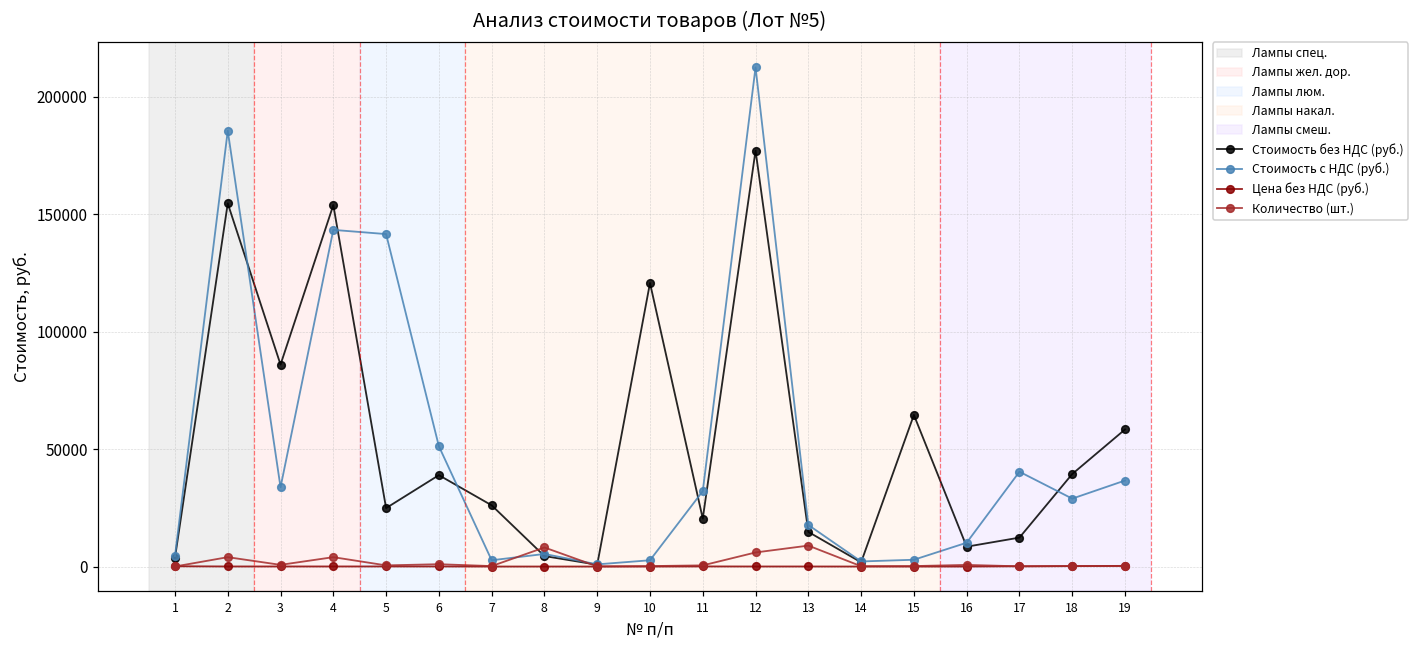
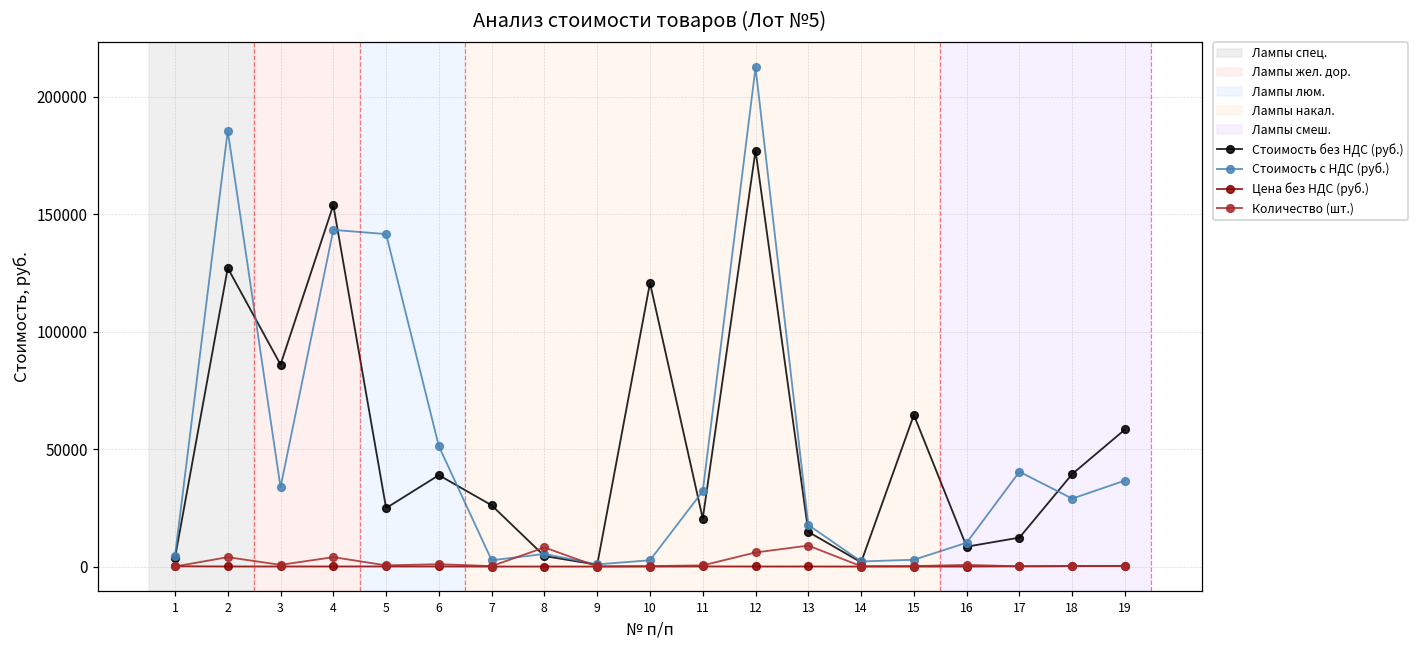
Стоимость без НДС (руб.), 2: 155000 -> 127000
